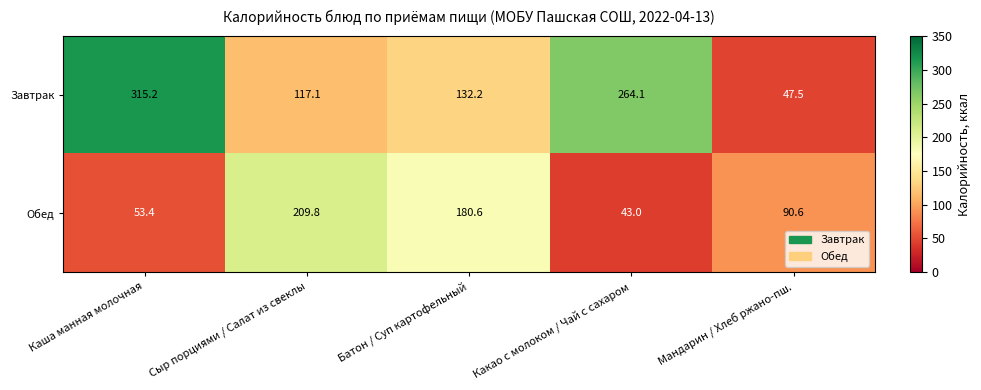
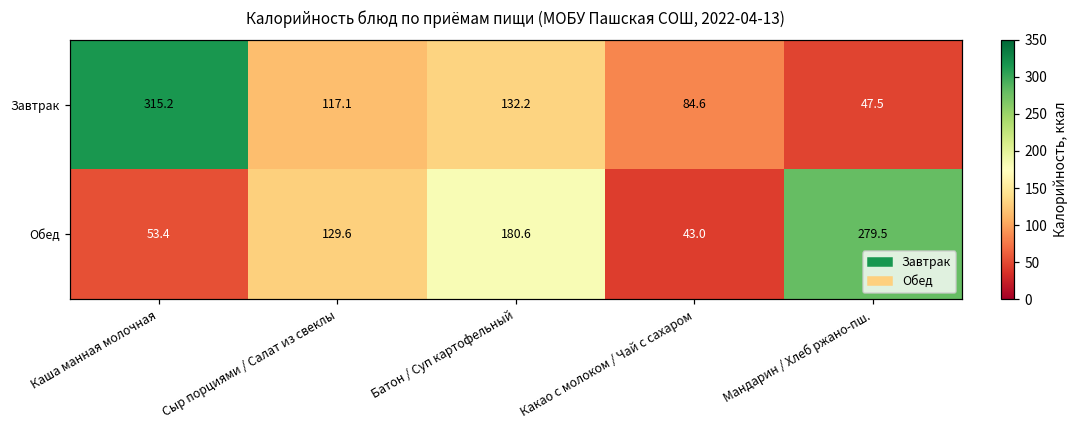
Завтрак, Какао с молоком / Чай с сахаром: 264.1 -> 84.6
Обед, Сыр порциями / Салат из свеклы: 209.8 -> 129.6
Обед, Мандарин / Хлеб ржано-пш.: 90.6 -> 279.5
